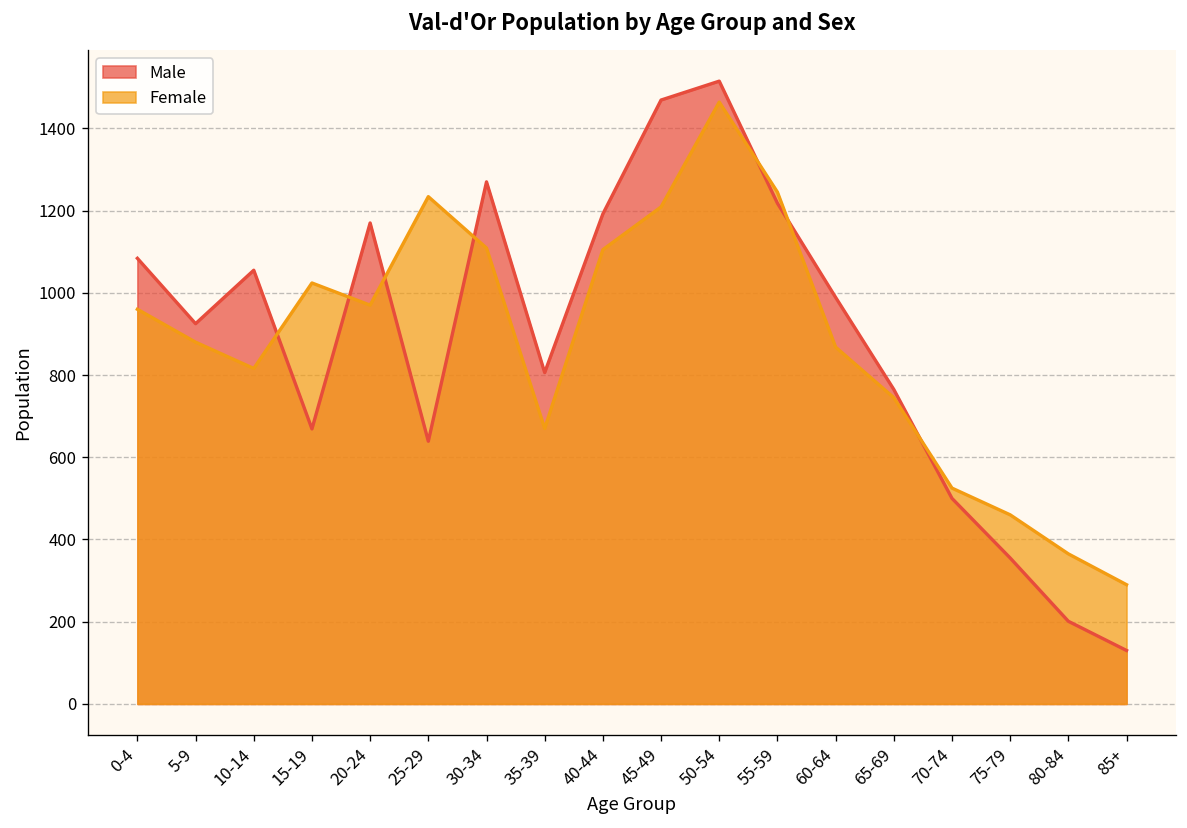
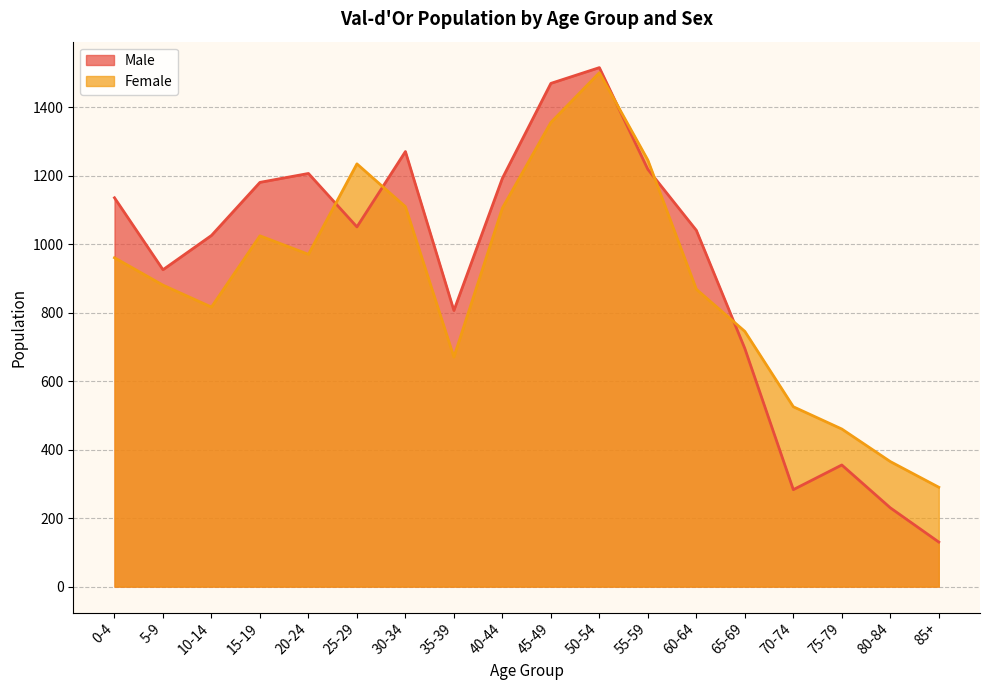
Male, 0-4: 1080 -> 1140
Male, 10-14: 1060 -> 1030
Male, 15-19: 670 -> 1180
Male, 20-24: 1170 -> 1210
Male, 25-29: 640 -> 1050
Female, 45-49: 1210 -> 1360
Female, 50-54: 1460 -> 1500
Male, 60-64: 990 -> 1040
Male, 65-69: 770 -> 700
Male, 70-74: 500 -> 280
Male, 80-84: 200 -> 230
